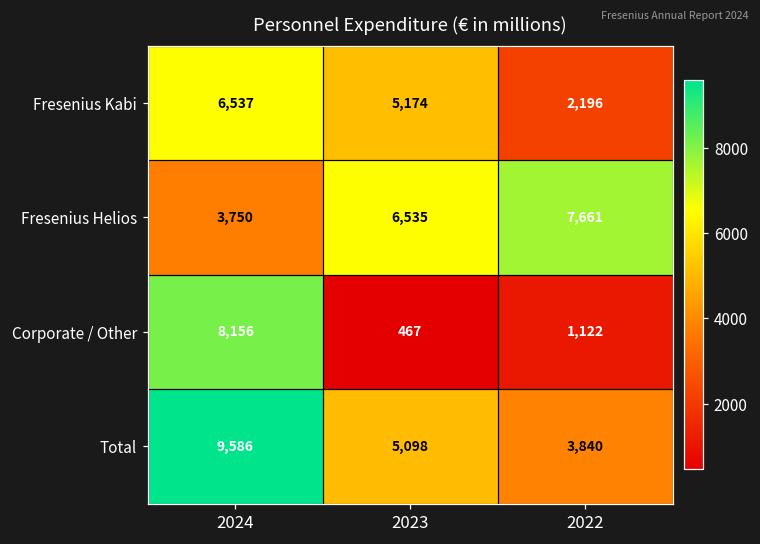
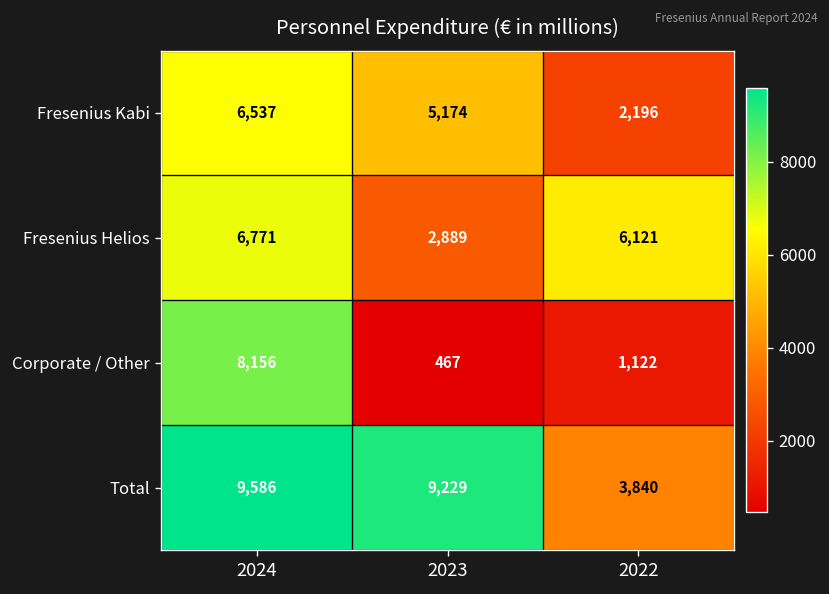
Fresenius Helios, 2024: 3,750 -> 6,771
Fresenius Helios, 2023: 6,535 -> 2,889
Fresenius Helios, 2022: 7,661 -> 6,121
Total, 2023: 5,098 -> 9,229
